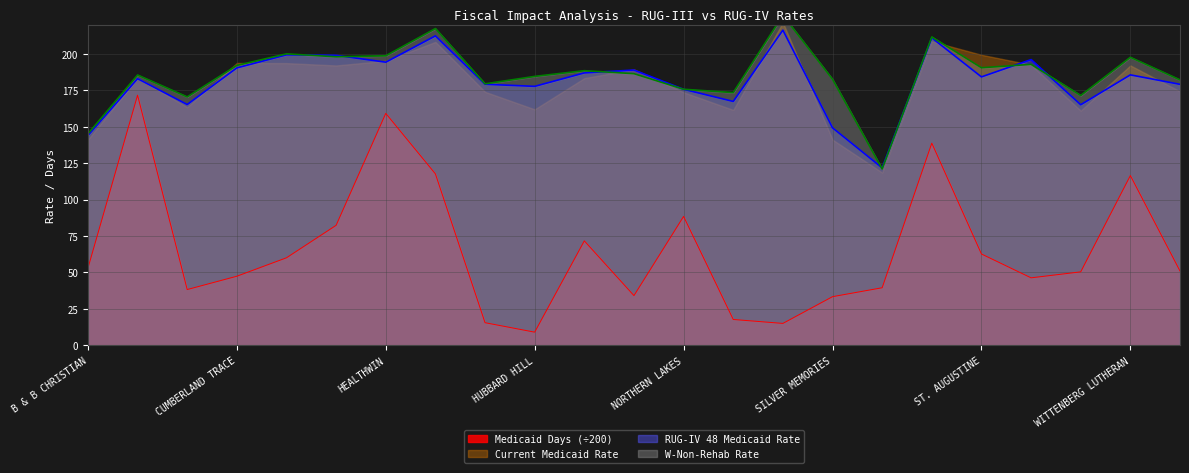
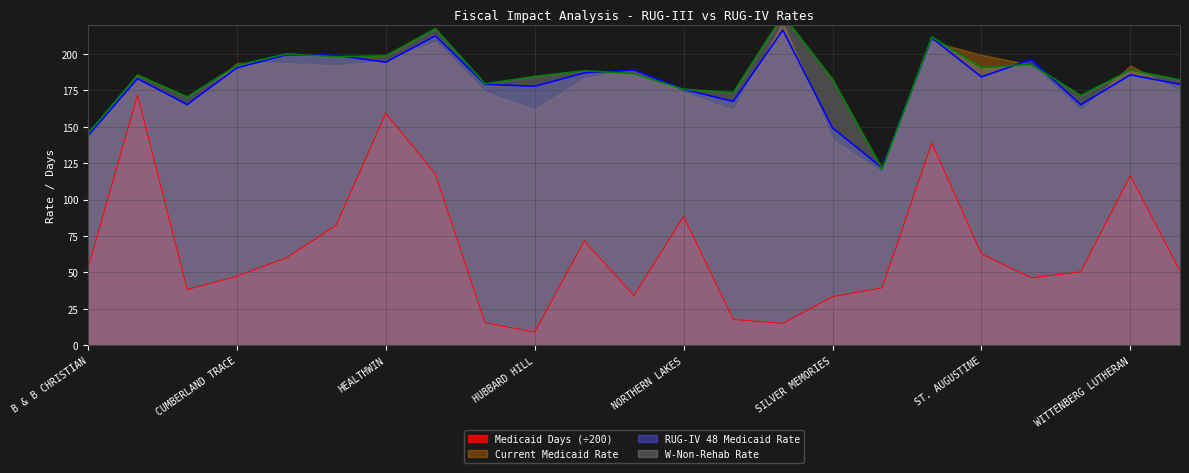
W-Non-Rehab Rate, WITTENBERG LUTHERAN: 198 -> 189
